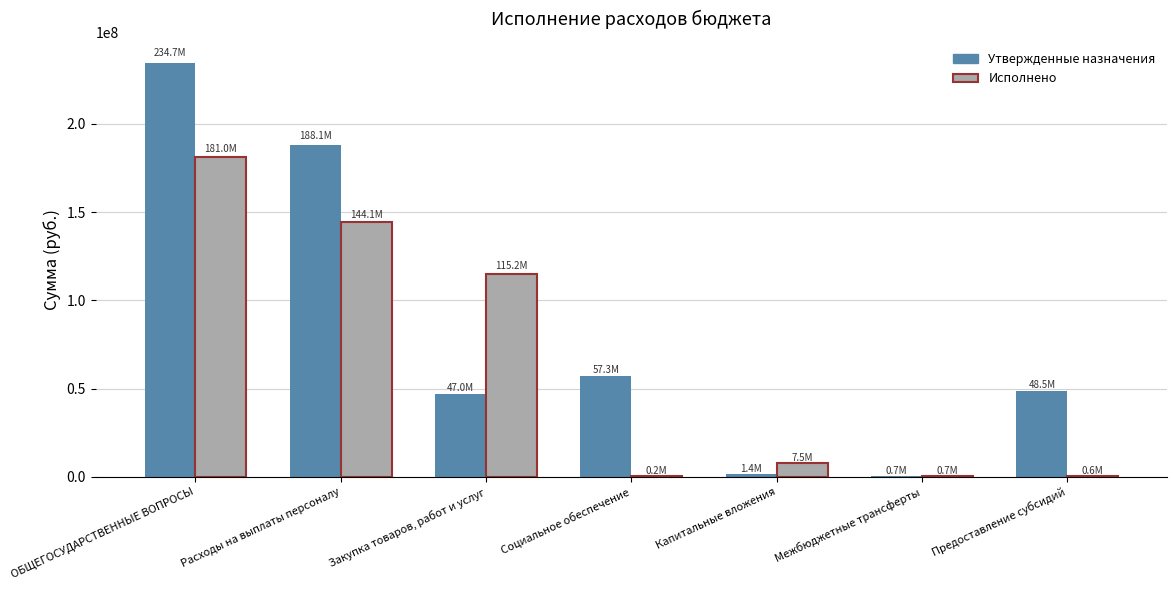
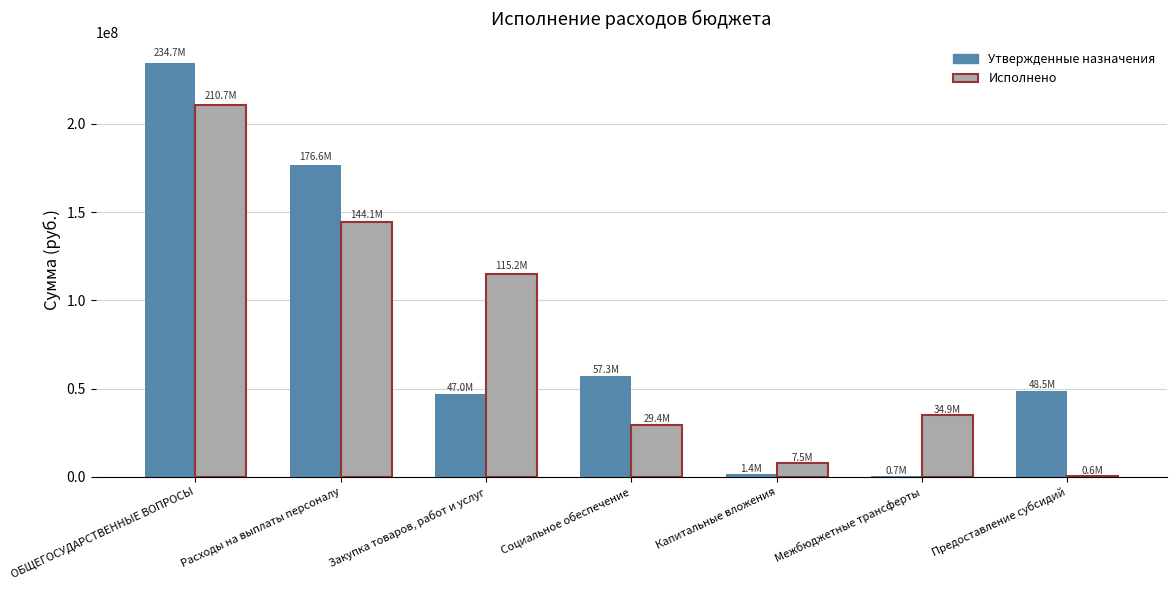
Исполнено, ОБЩЕГОСУДАРСТВЕННЫЕ ВОПРОСЫ: 181.0M -> 210.7M
Утвержденные назначения, Расходы на выплаты персоналу: 188.1M -> 176.6M
Исполнено, Социальное обеспечение: 0.2M -> 29.4M
Исполнено, Межбюджетные трансферты: 0.7M -> 34.9M
